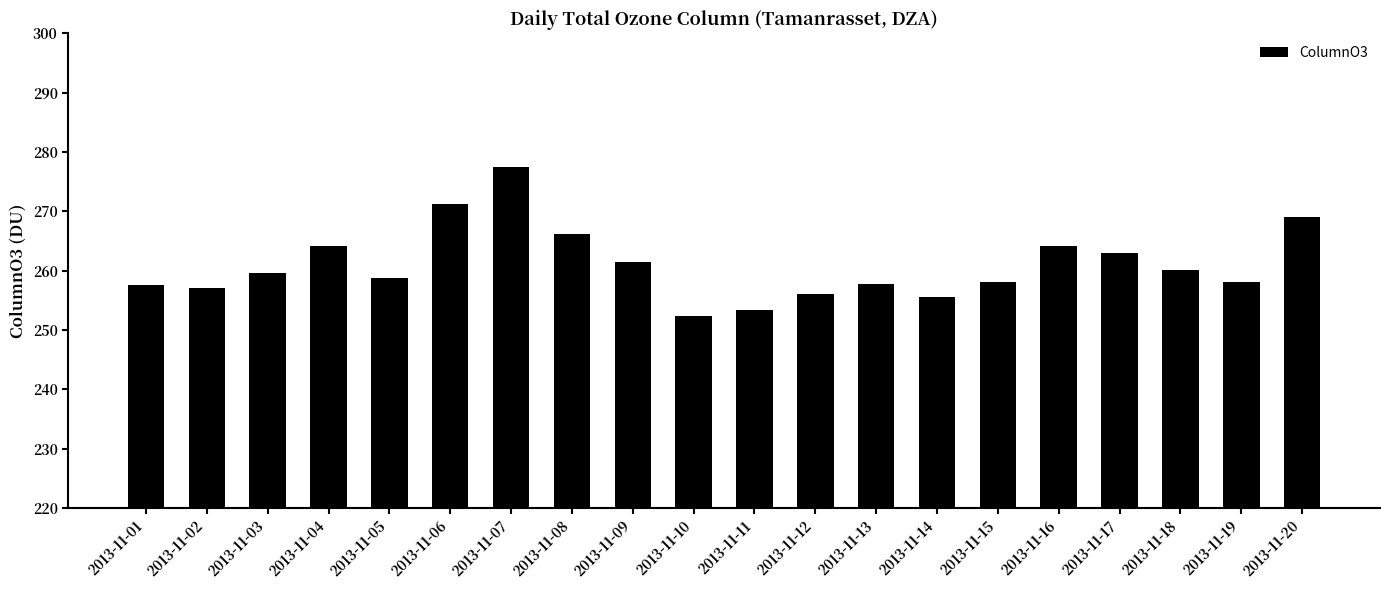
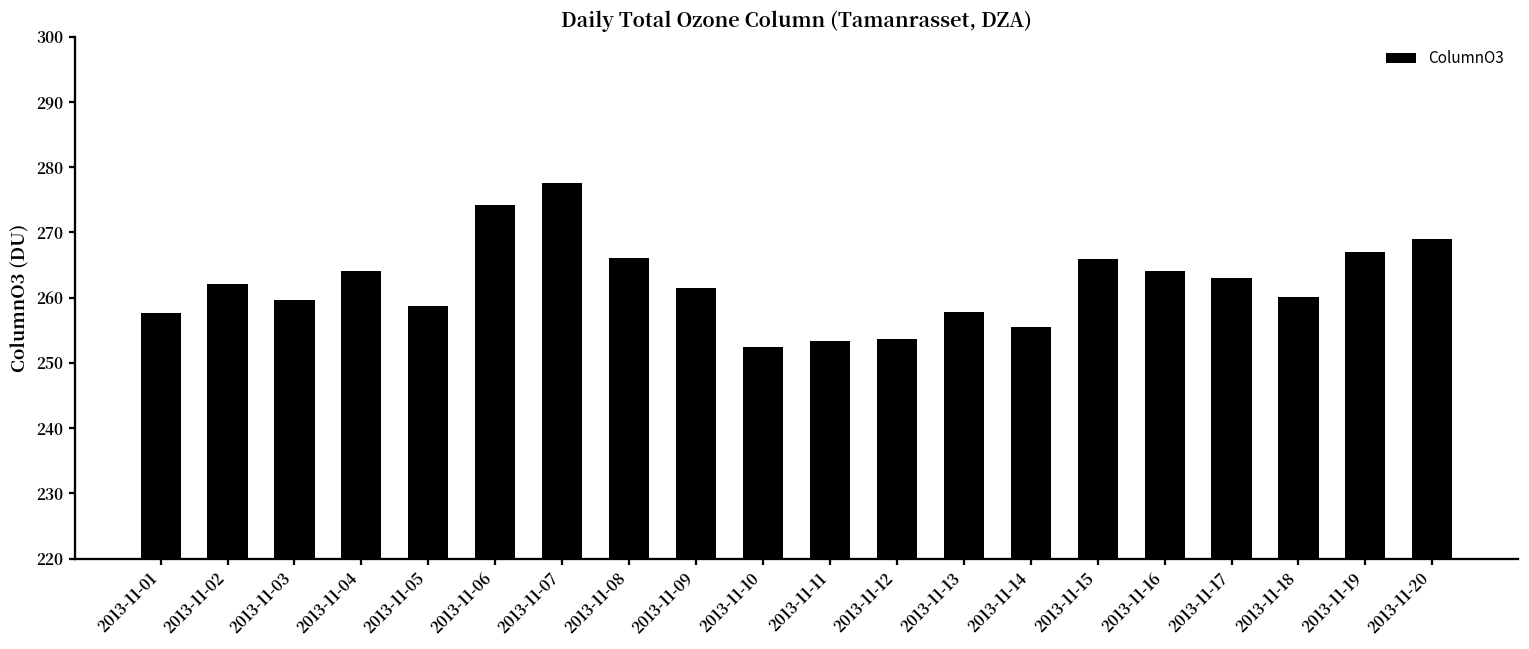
2013-11-02: 257 -> 262
2013-11-06: 271 -> 274
2013-11-12: 256 -> 254
2013-11-15: 258 -> 266
2013-11-19: 258 -> 267
